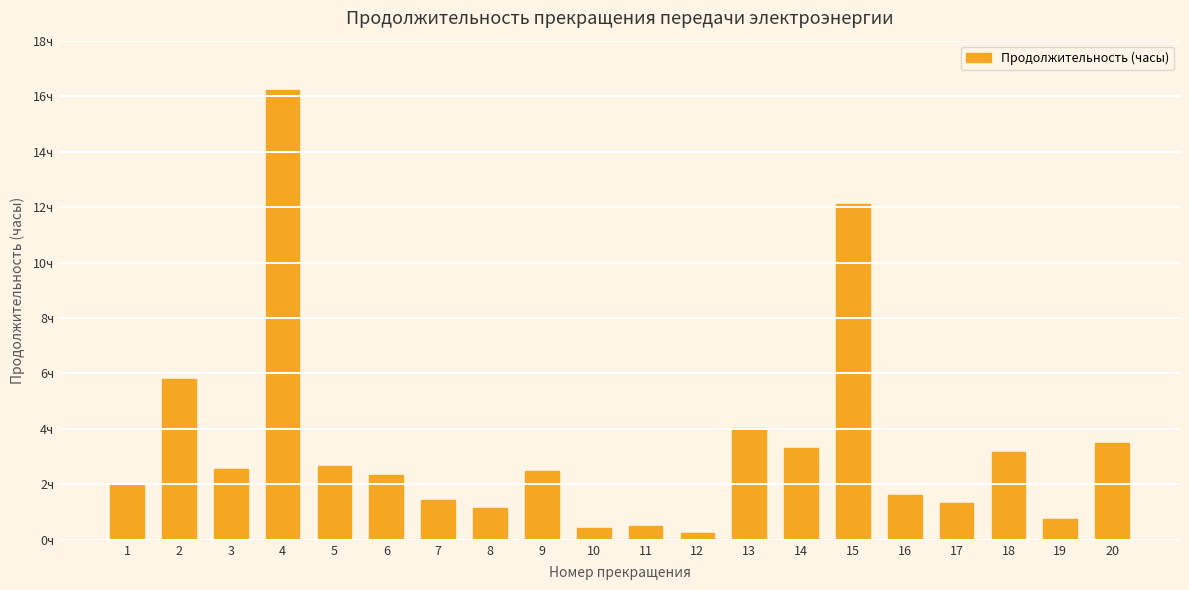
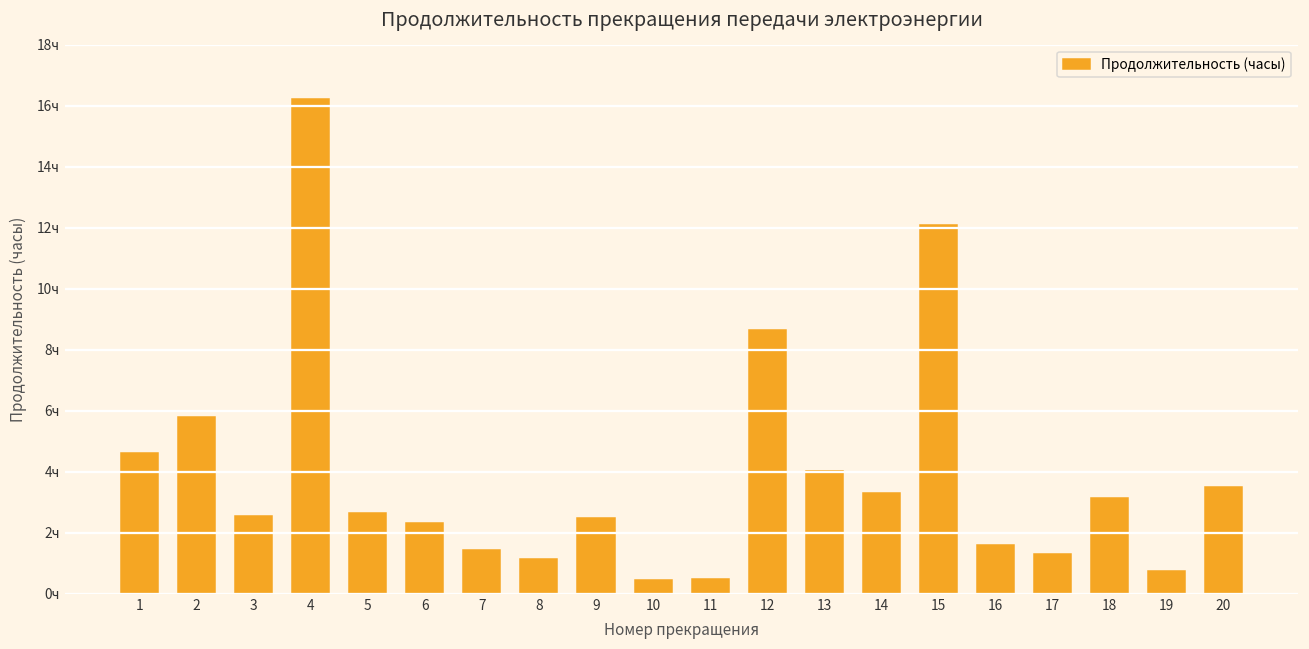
1: 2.0ч -> 4.6ч
12: 0.2ч -> 8.7ч
